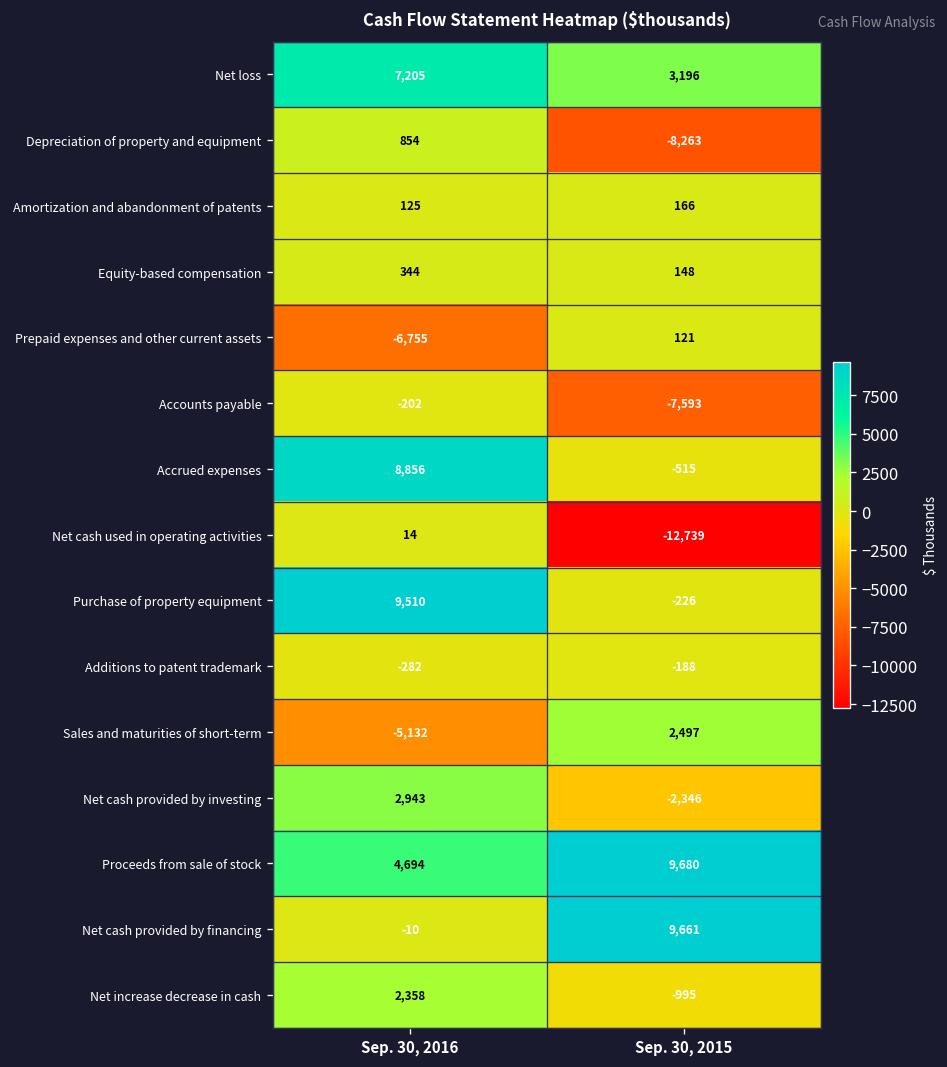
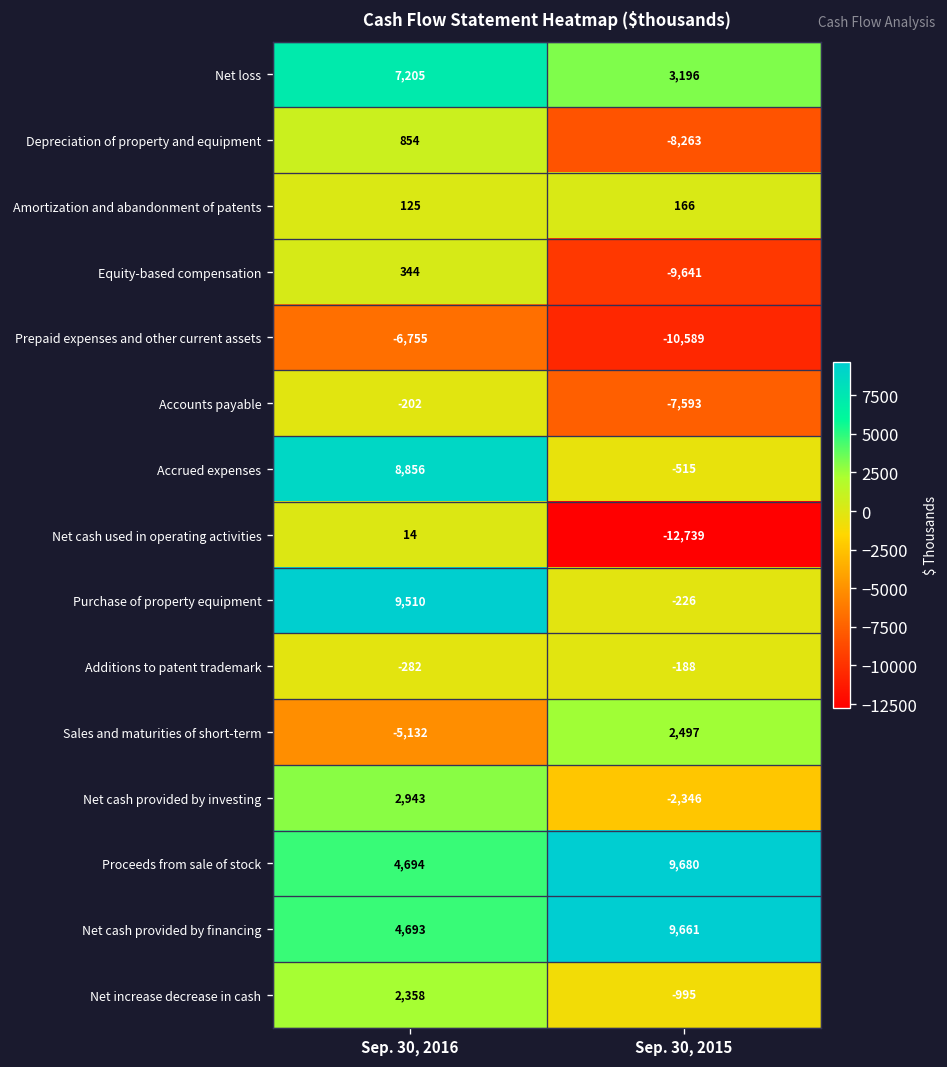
Equity-based compensation, Sep. 30, 2015: 148 -> -9,641
Prepaid expenses and other current assets, Sep. 30, 2015: 121 -> -10,589
Net cash provided by financing, Sep. 30, 2016: -10 -> 4,693
